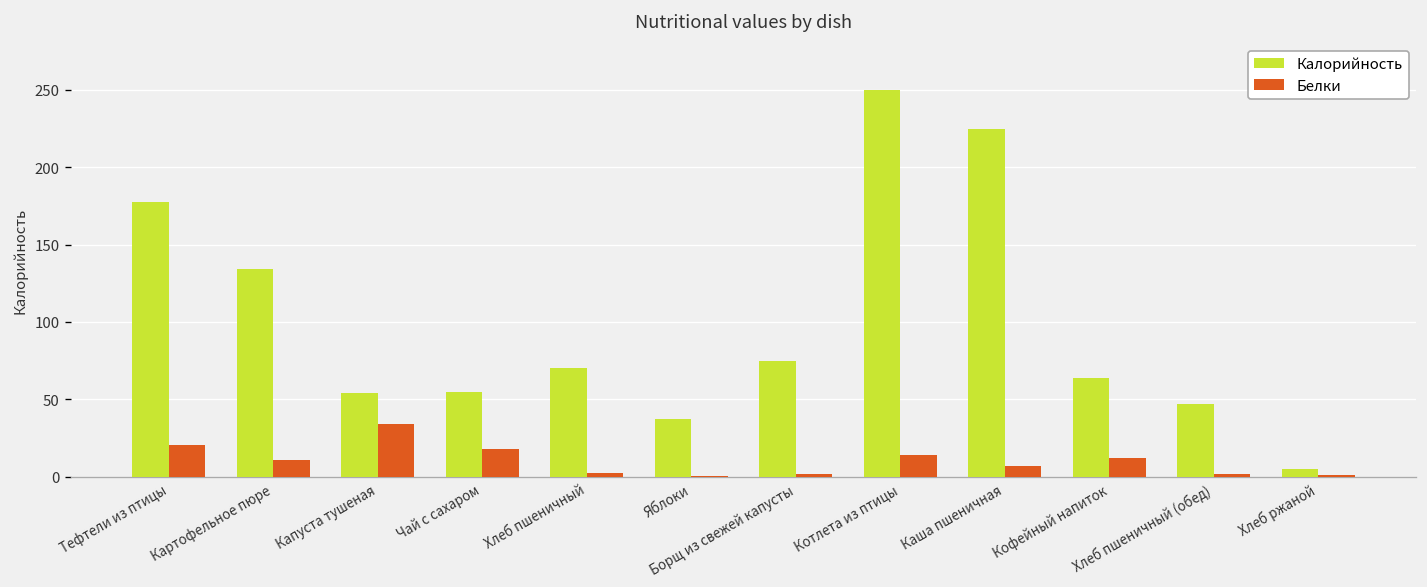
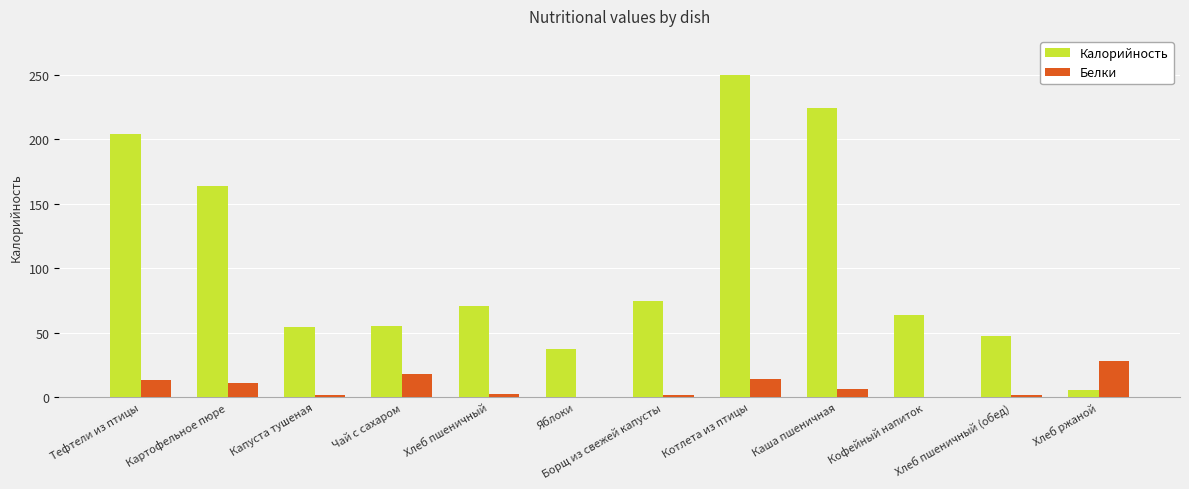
Калорийность, Тефтели из птицы: 177 -> 204
Белки, Тефтели из птицы: 21 -> 14
Калорийность, Картофельное пюре: 134 -> 164
Белки, Капуста тушеная: 34 -> 1
Белки, Кофейный напиток: 12 -> 0
Белки, Хлеб ржаной: 1 -> 28
